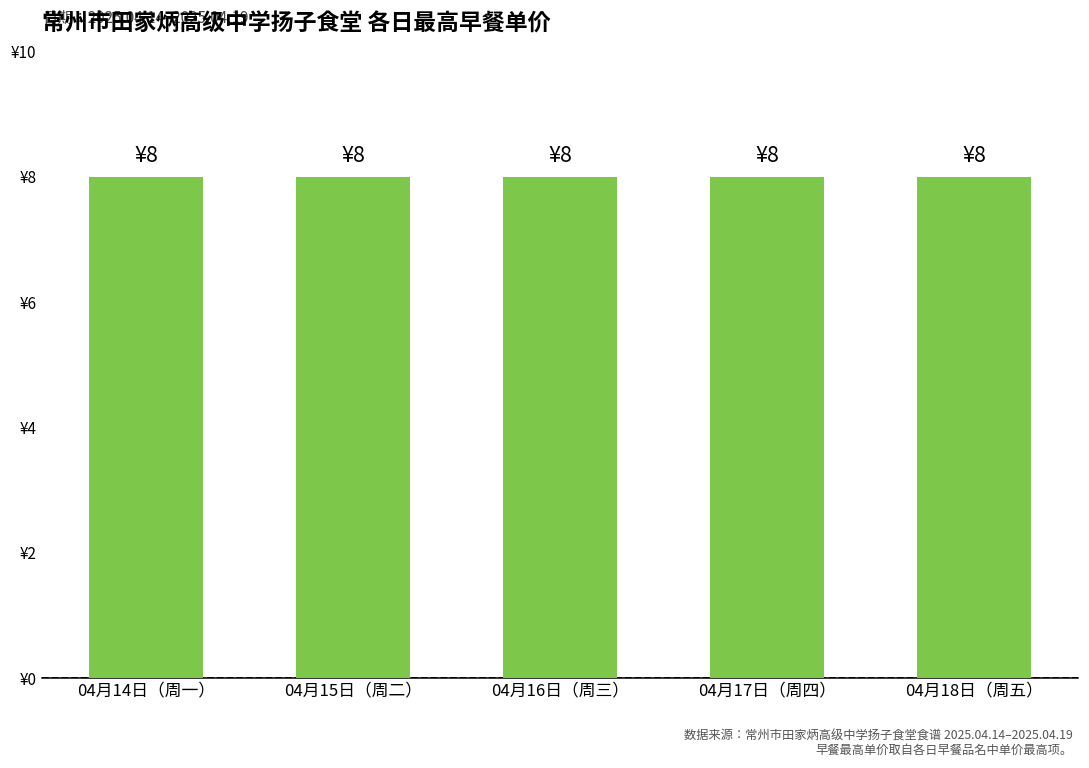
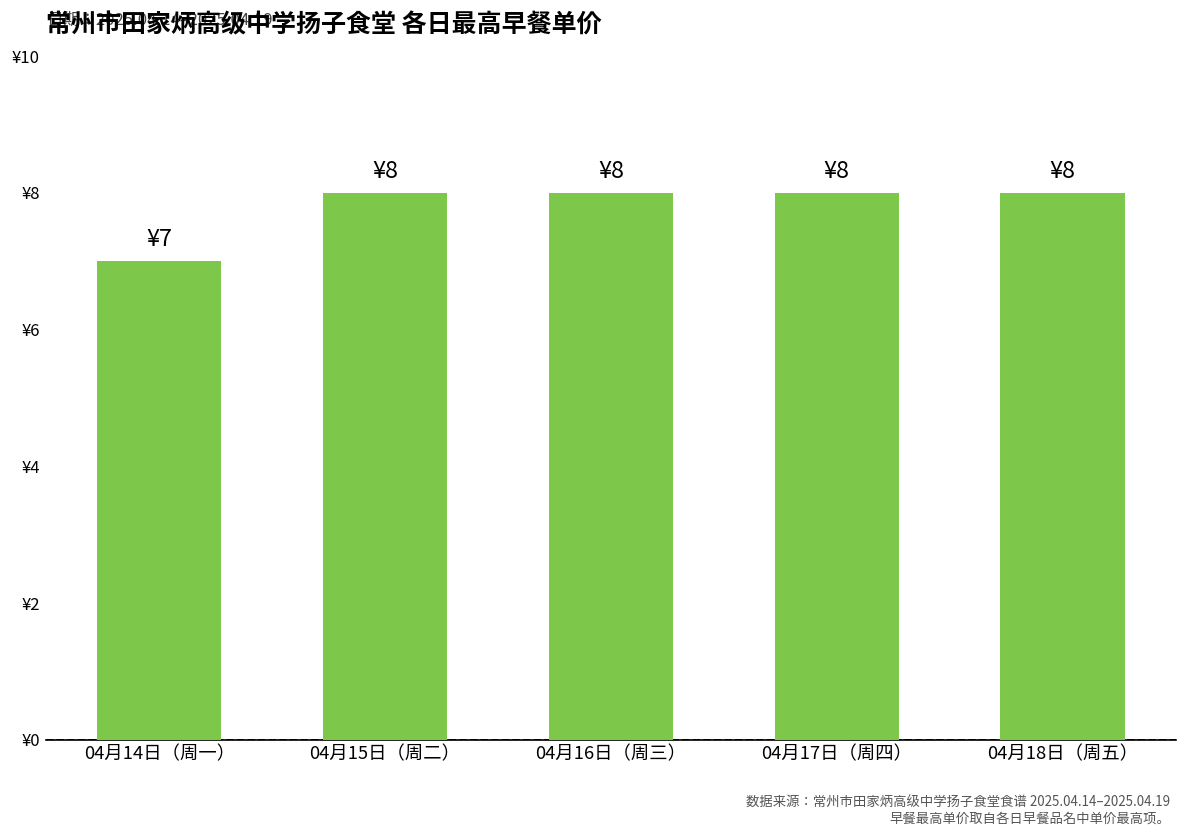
04月14日（周一）: ¥8 -> ¥7
